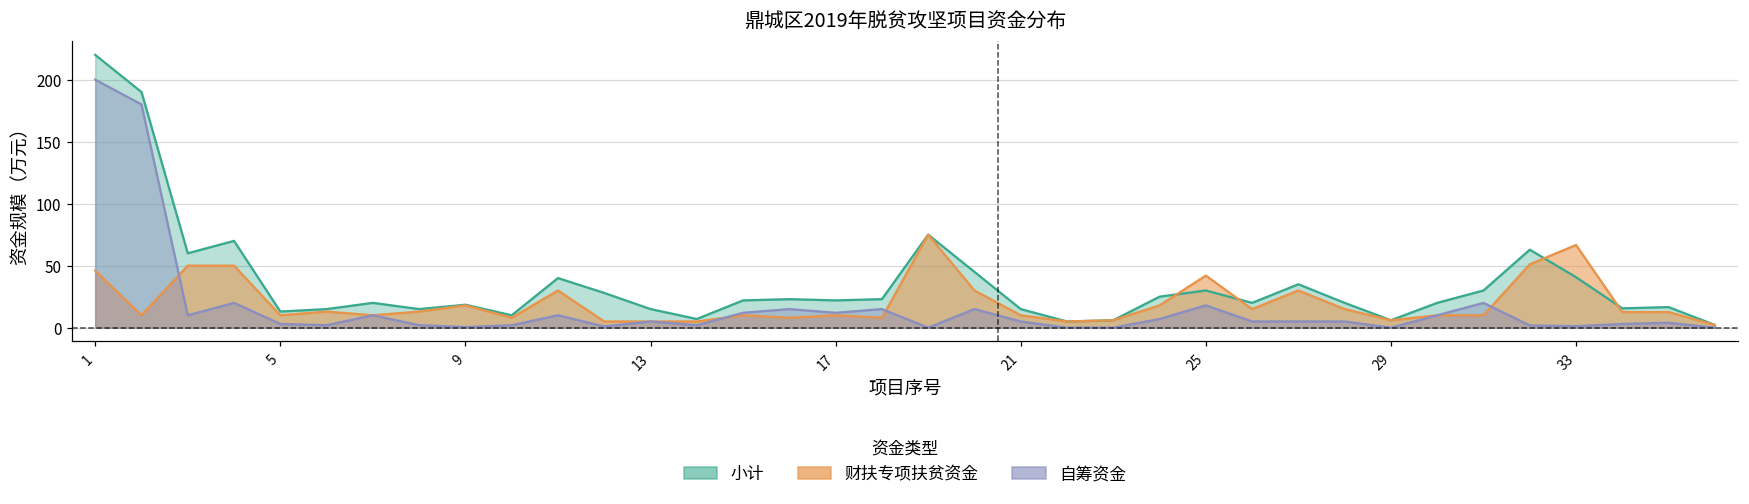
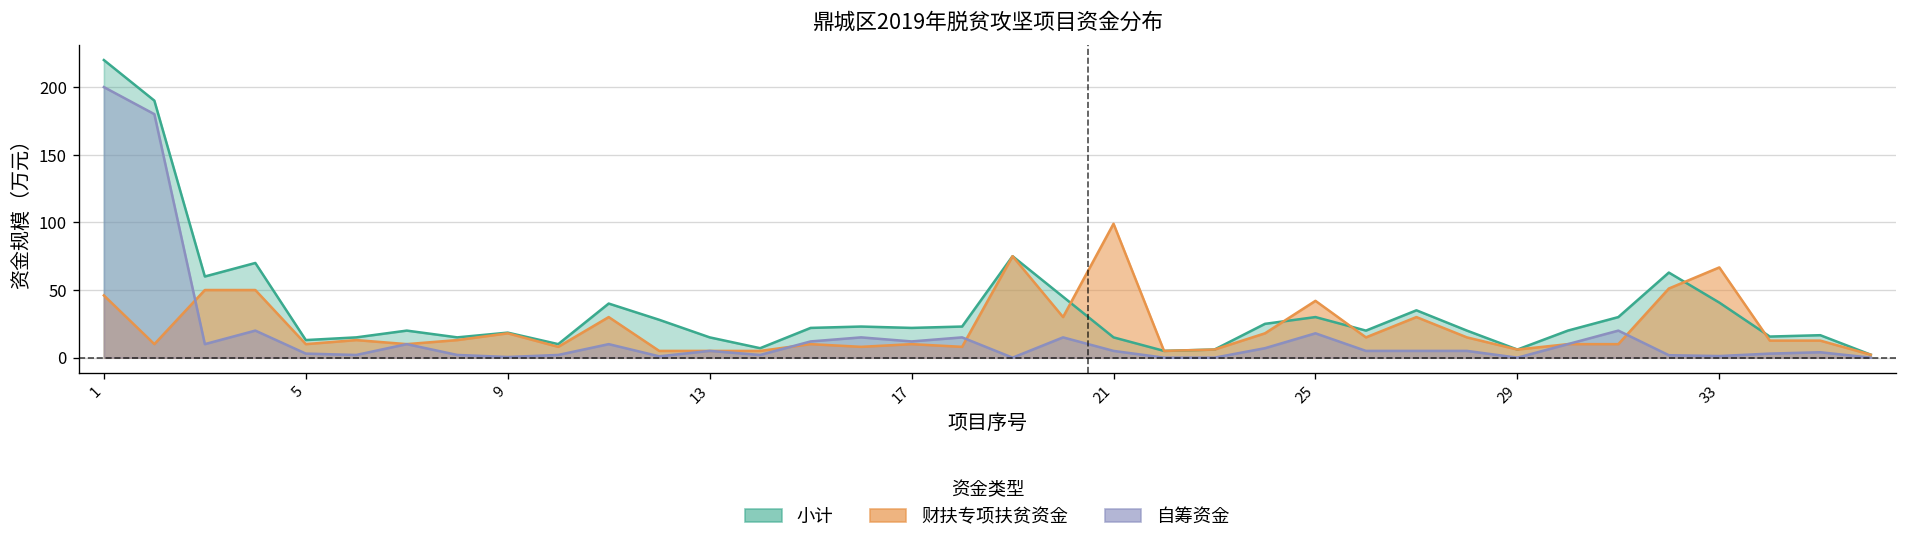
财扶专项扶贫资金, 21: 10 -> 99
